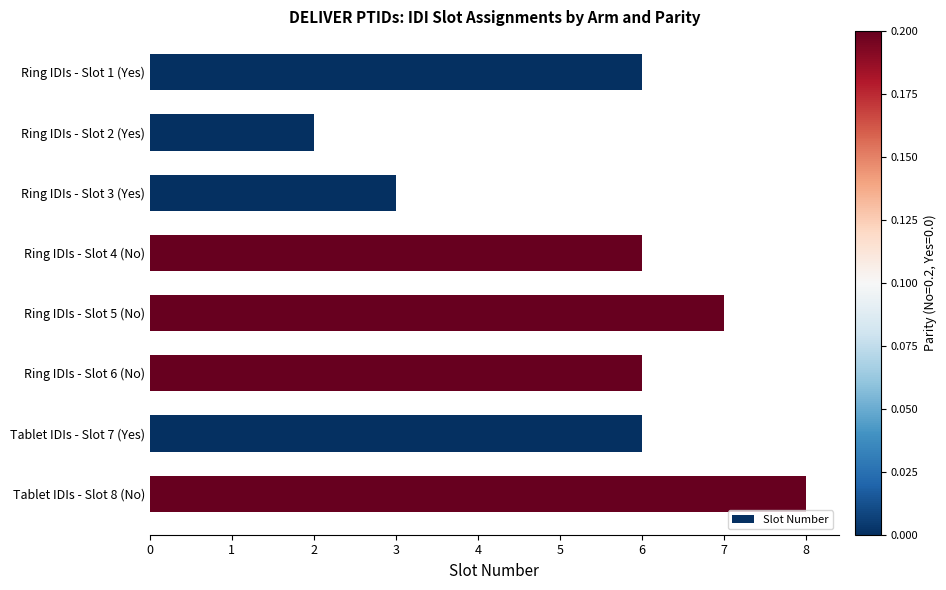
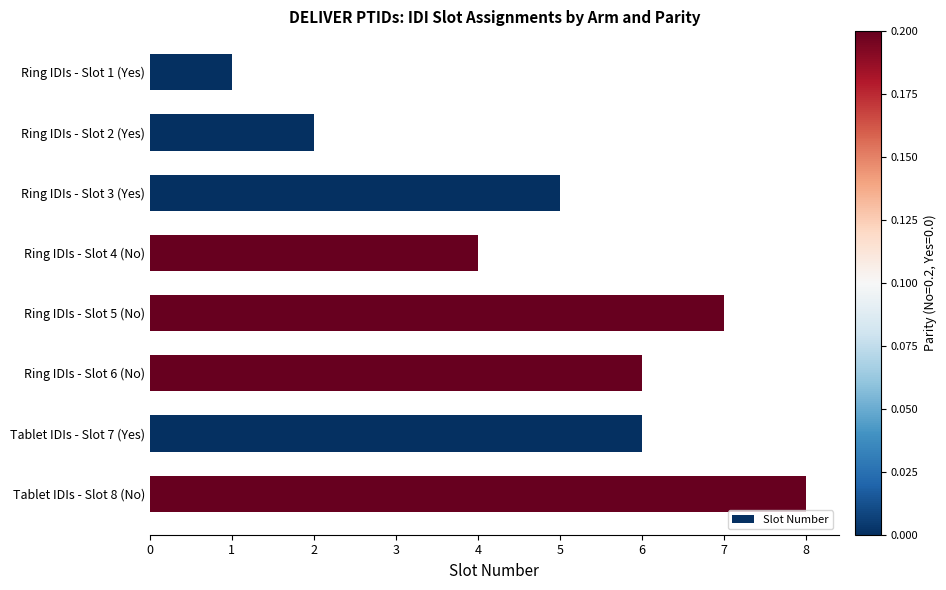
Ring IDIs - Slot 1 (Yes): 6 -> 1
Ring IDIs - Slot 3 (Yes): 3 -> 5
Ring IDIs - Slot 4 (No): 6 -> 4
